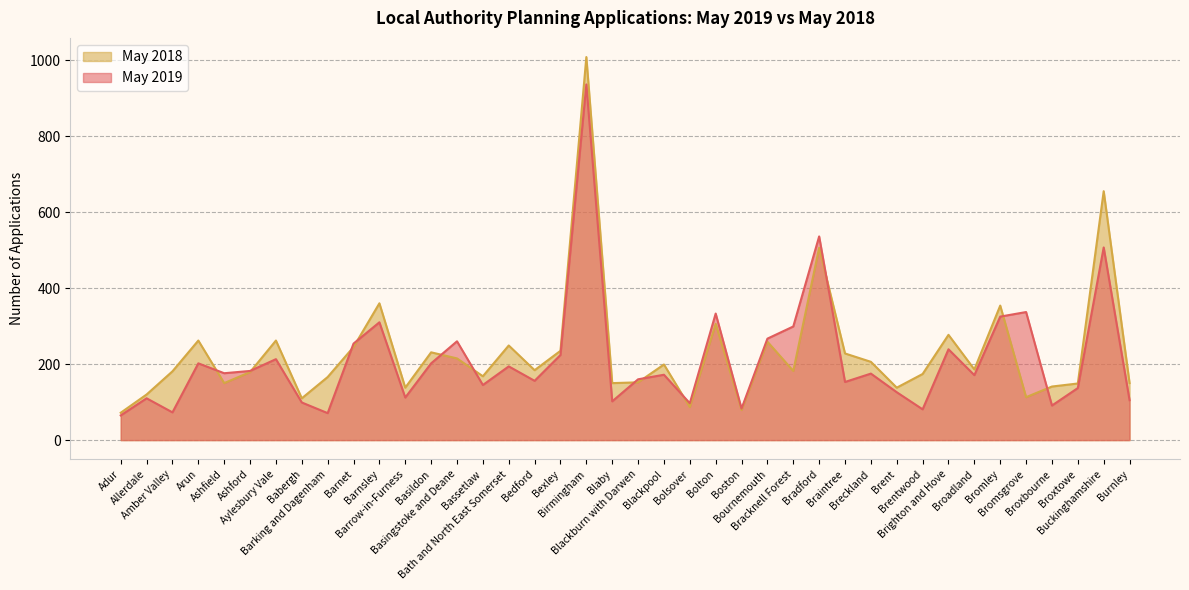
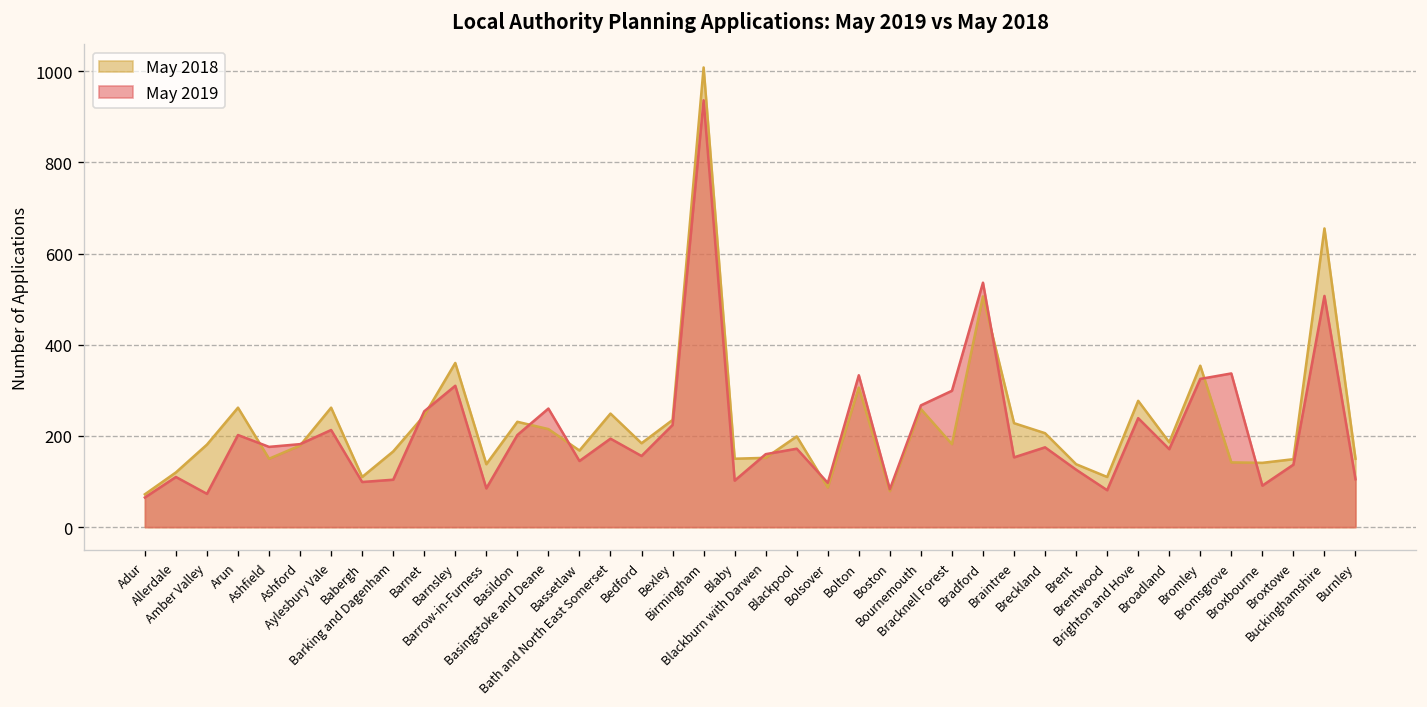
May 2019, Barking and Dagenham: 70 -> 100
May 2019, Barrow-in-Furness: 110 -> 90
May 2018, Brentwood: 170 -> 110
May 2018, Bromsgrove: 110 -> 140
